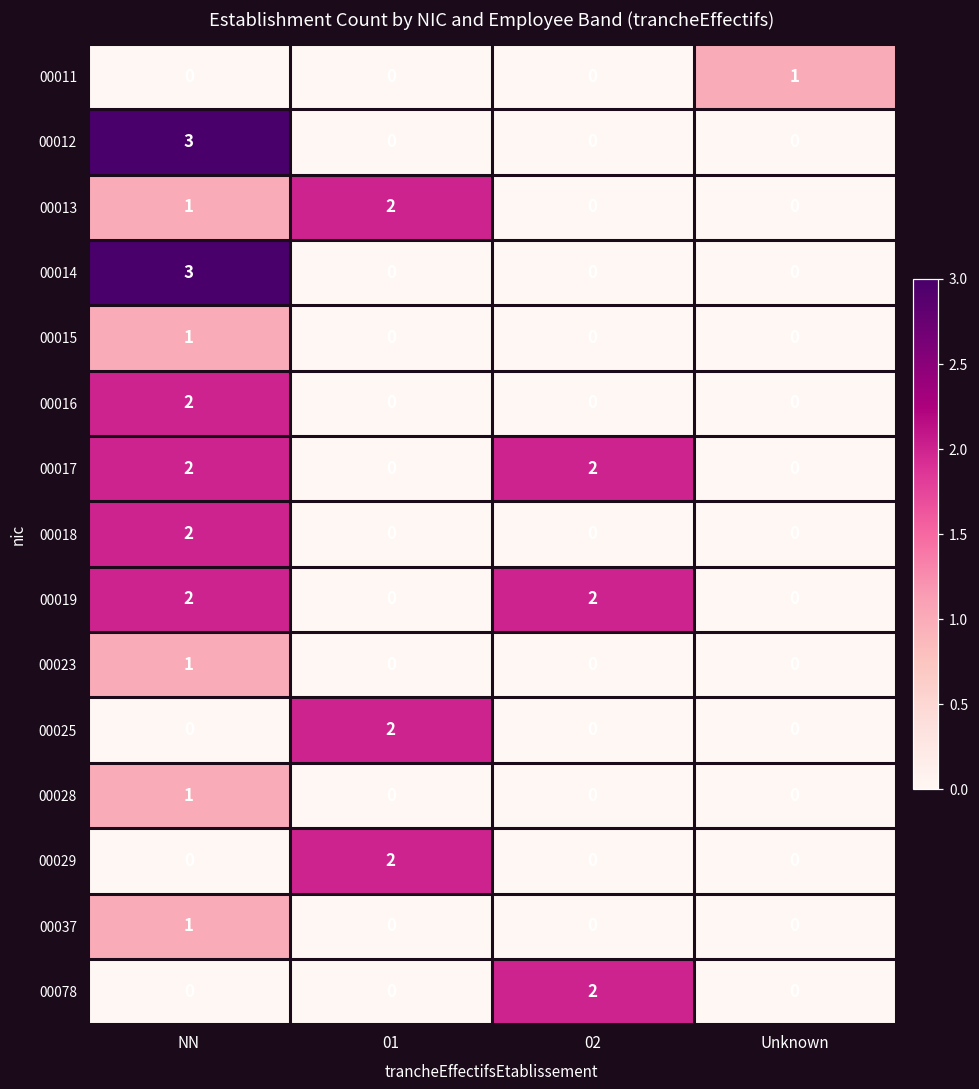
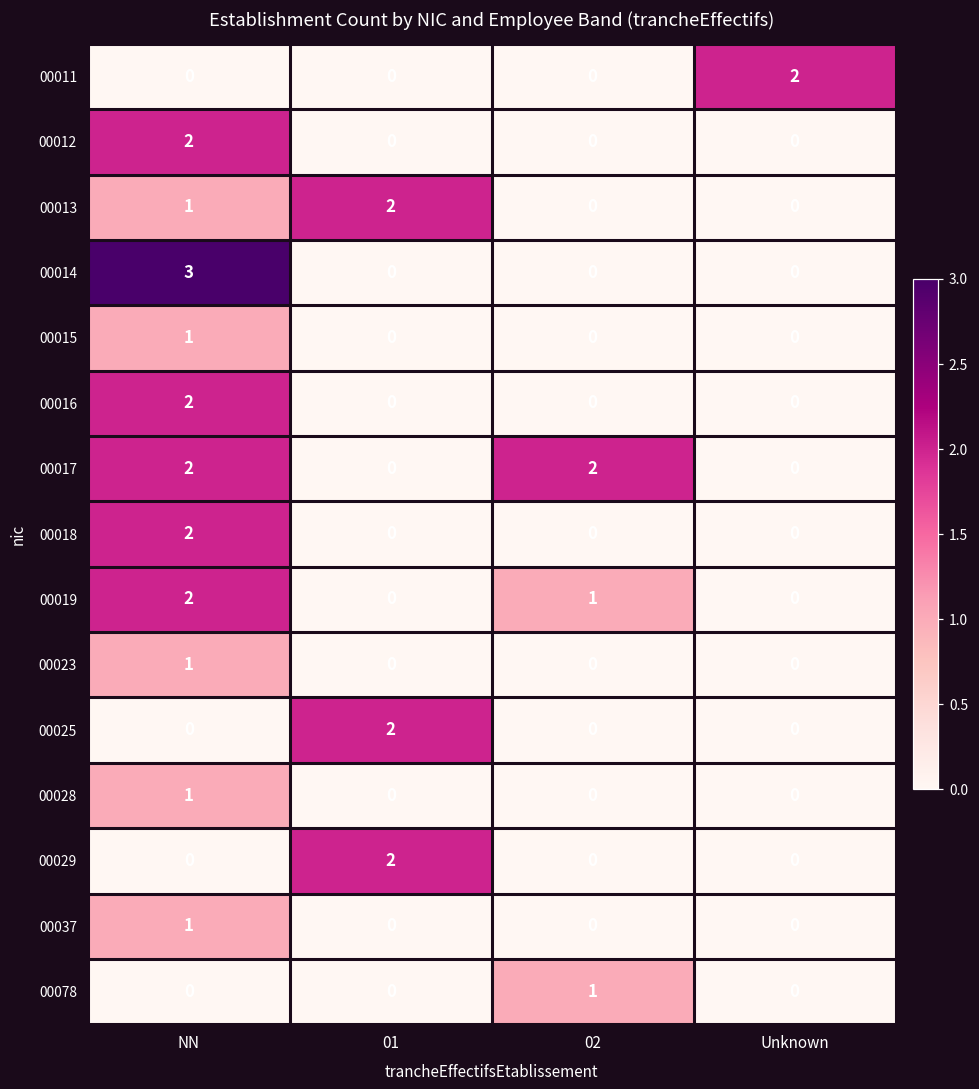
00011, Unknown: 1 -> 2
00012, NN: 3 -> 2
00019, 02: 2 -> 1
00078, 02: 2 -> 1
